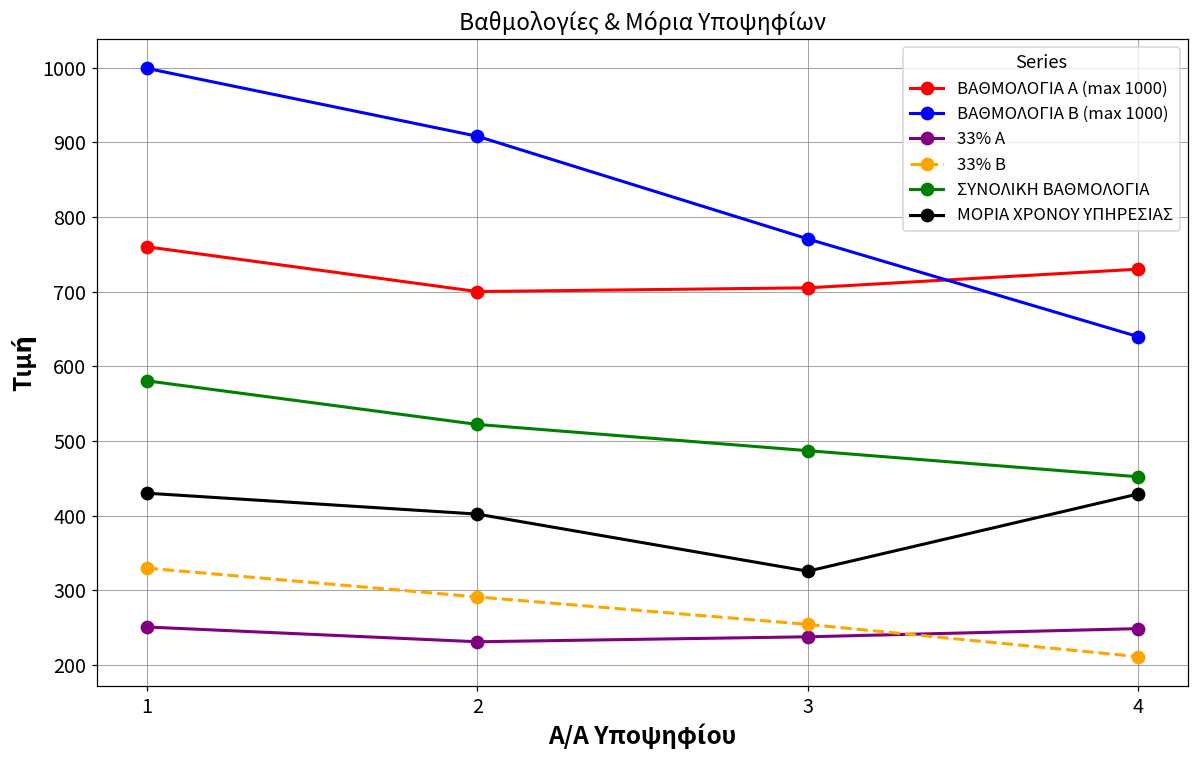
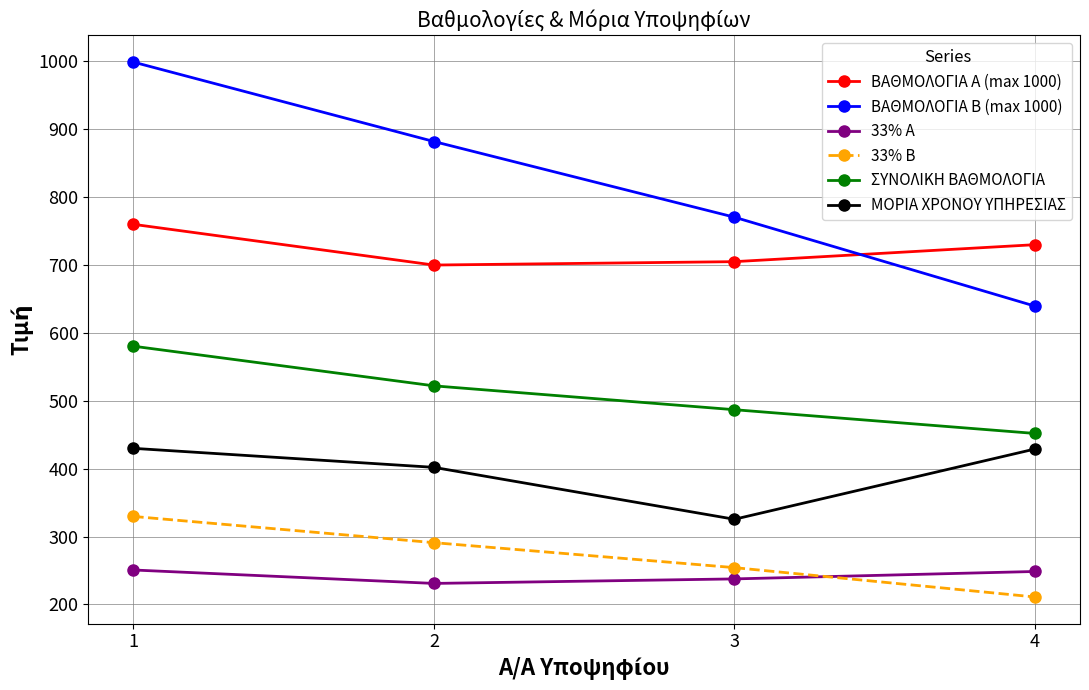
ΒΑΘΜΟΛΟΓΙΑ Β (max 1000), 2: 910 -> 880
